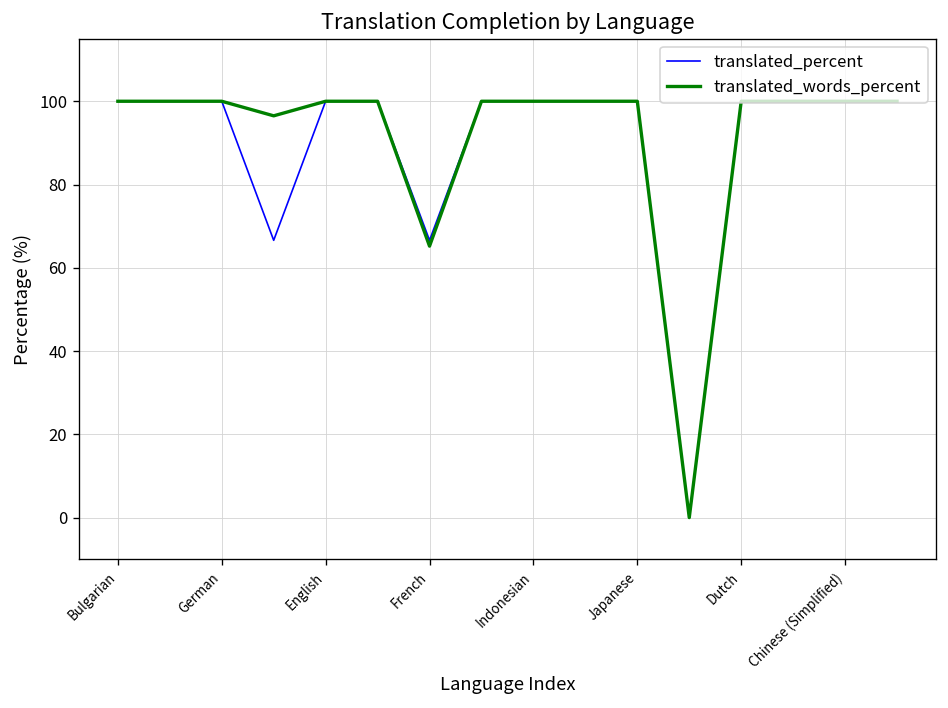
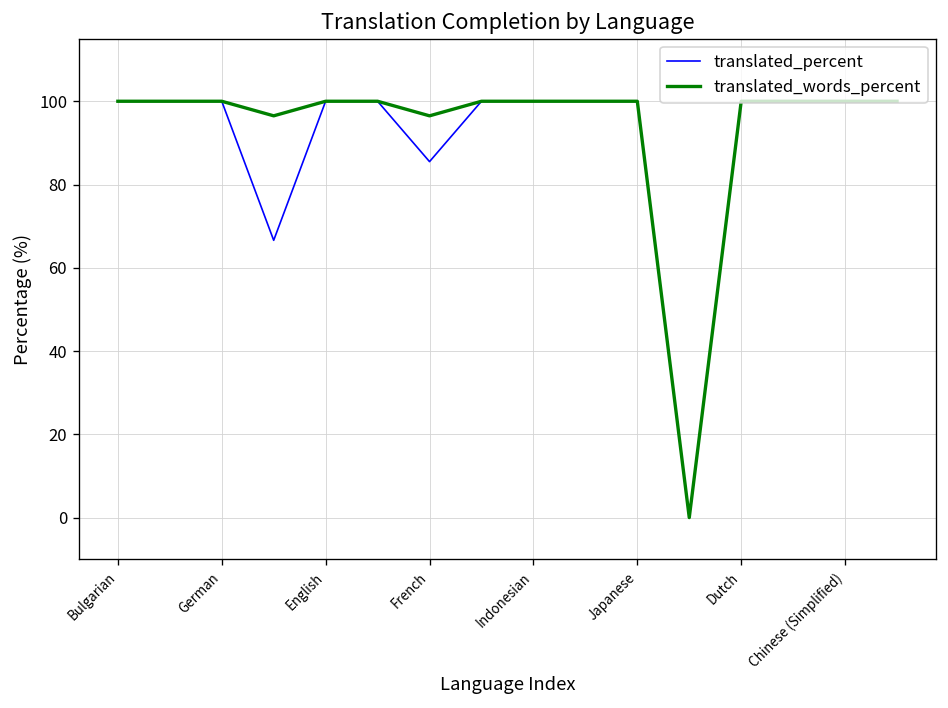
translated_percent, French: 67 -> 86
translated_words_percent, French: 65 -> 97
